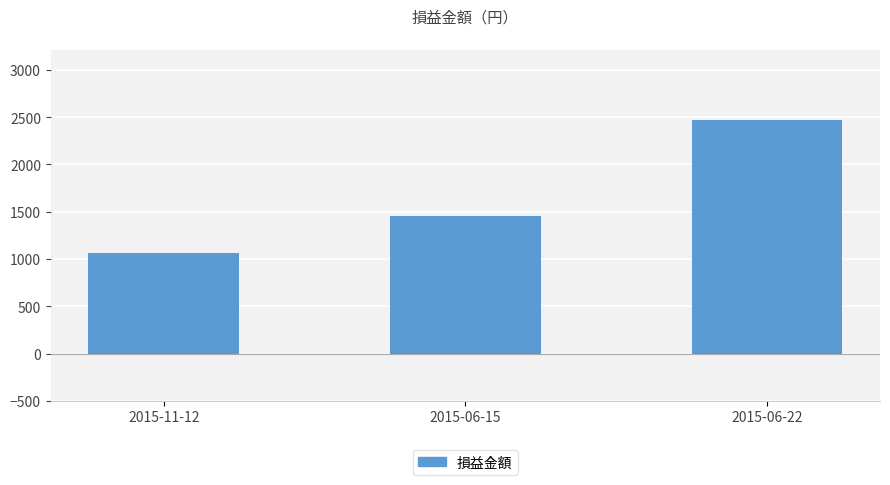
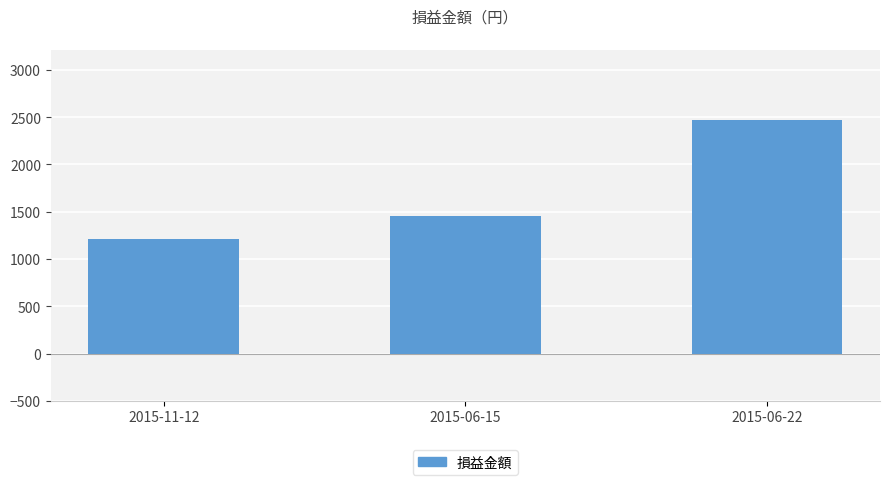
2015-11-12: 1100 -> 1200
